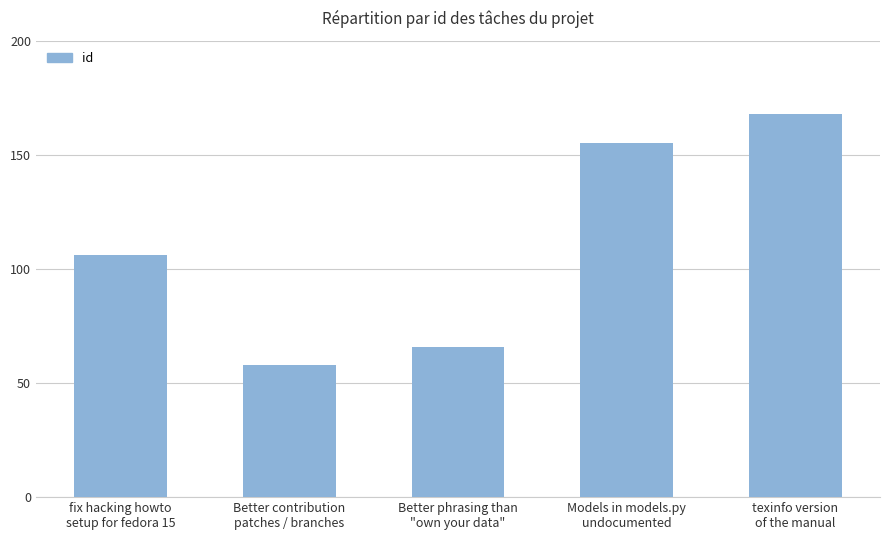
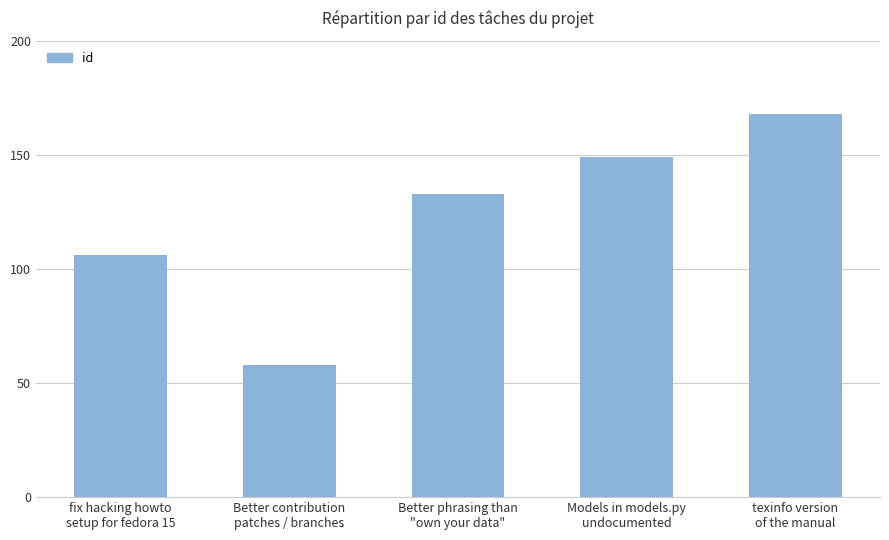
Better phrasing than "own your data": 66 -> 133
Models in models.py undocumented: 155 -> 149
